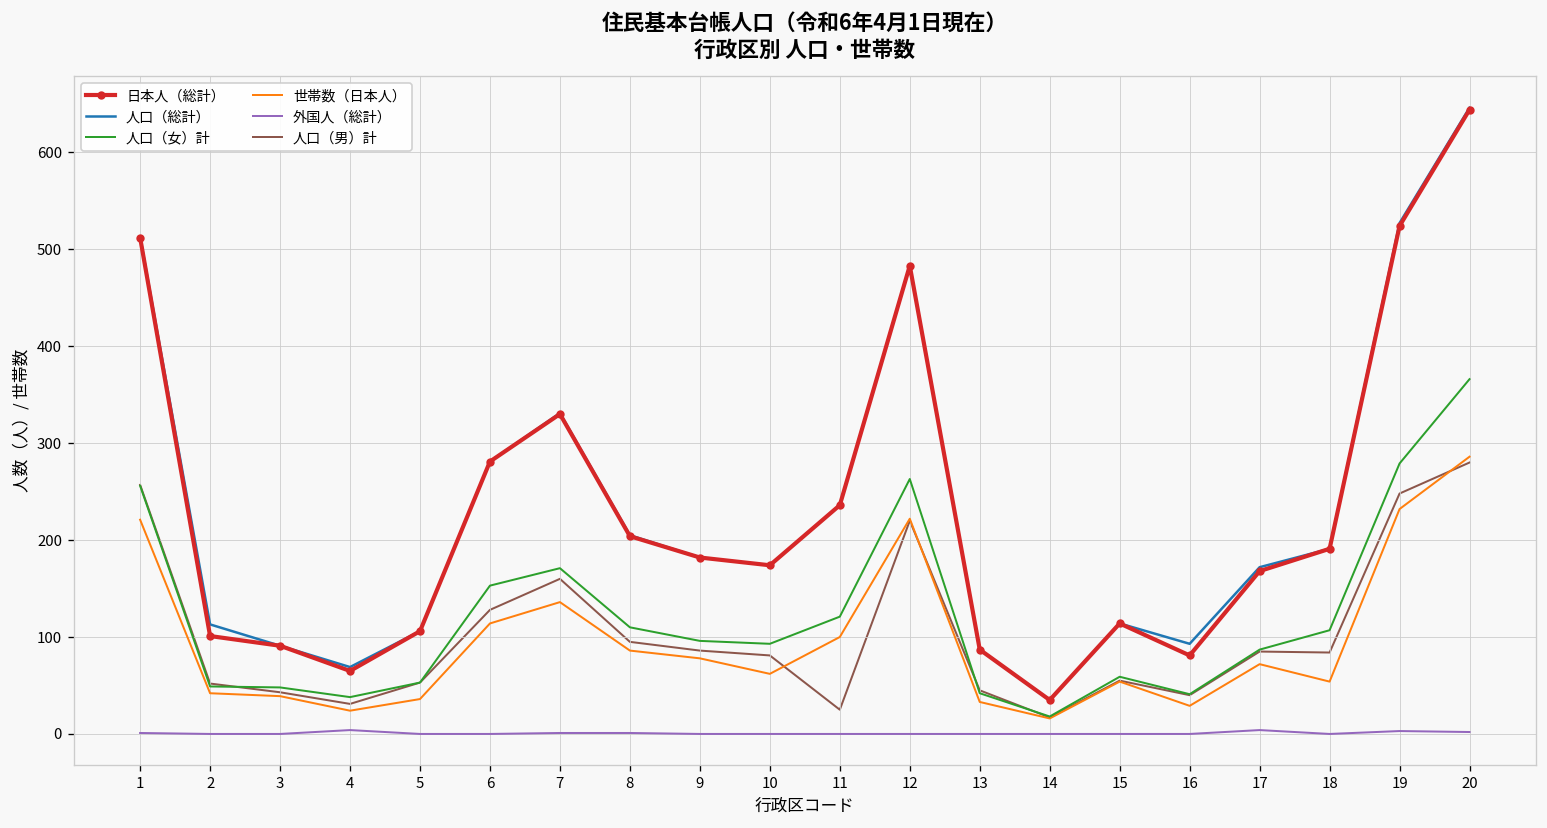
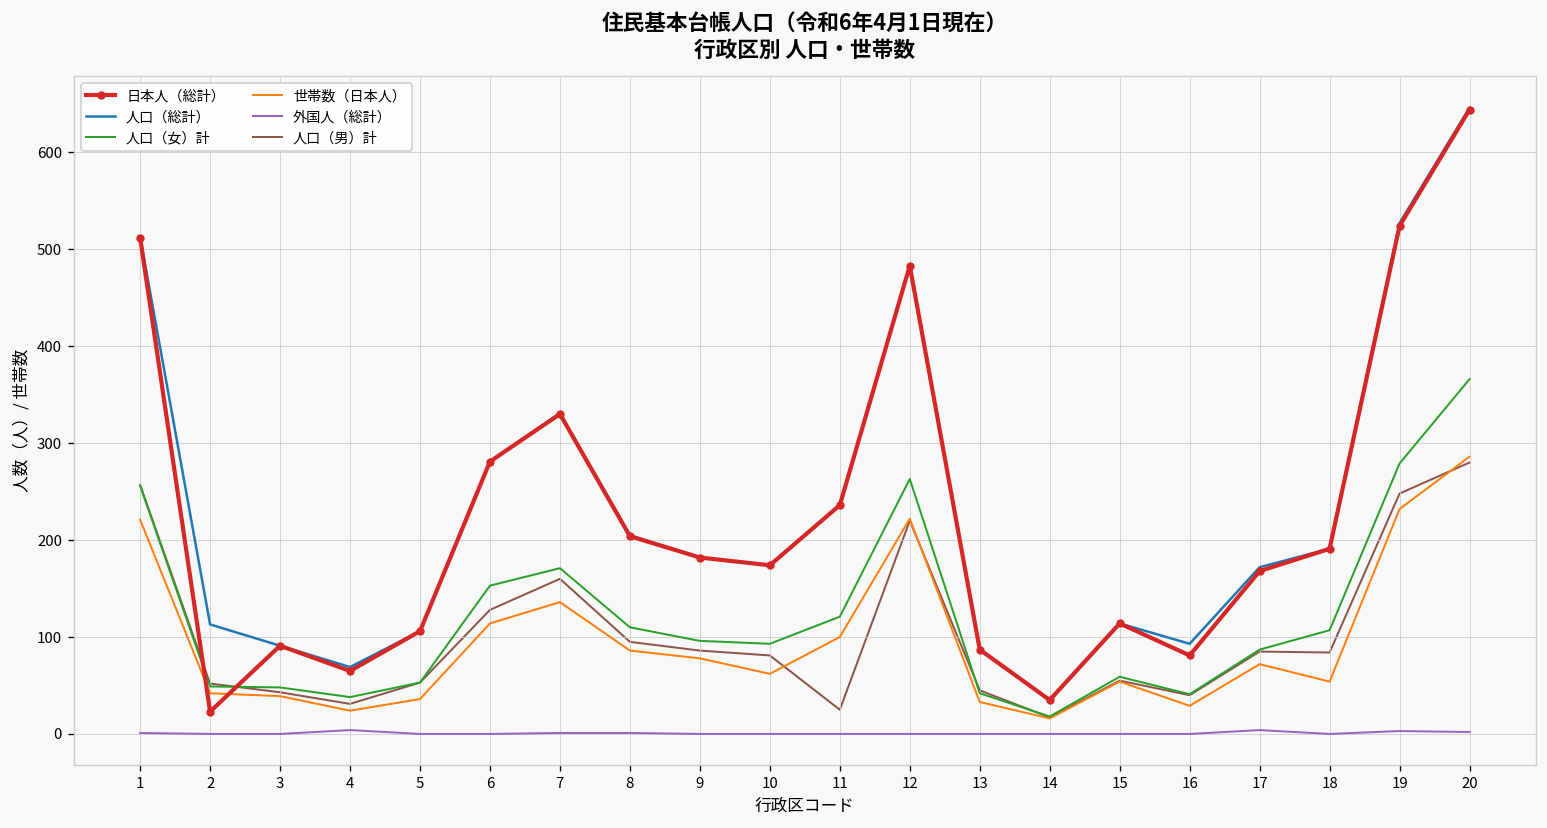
日本人（総計）, 2: 100 -> 20
